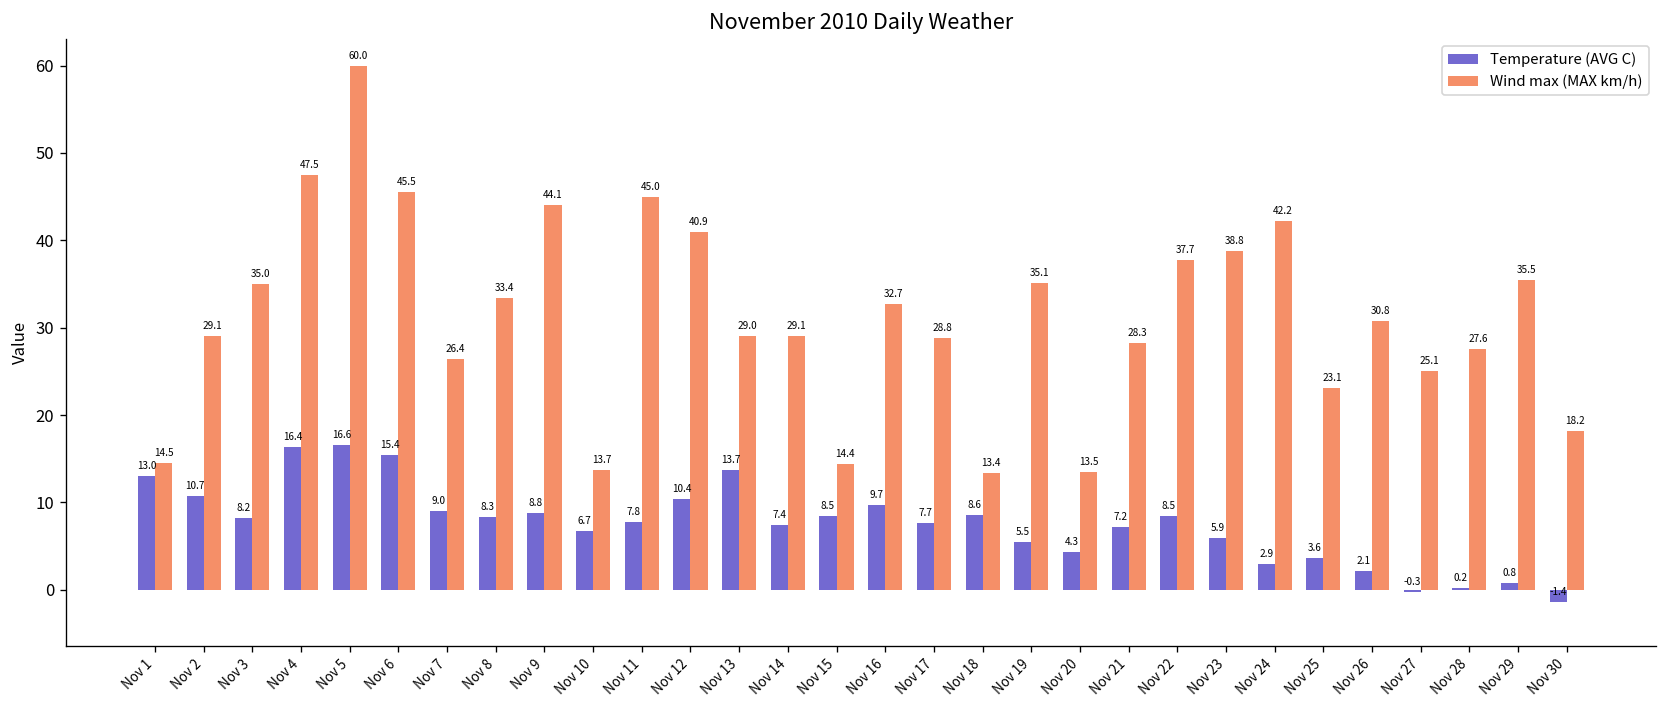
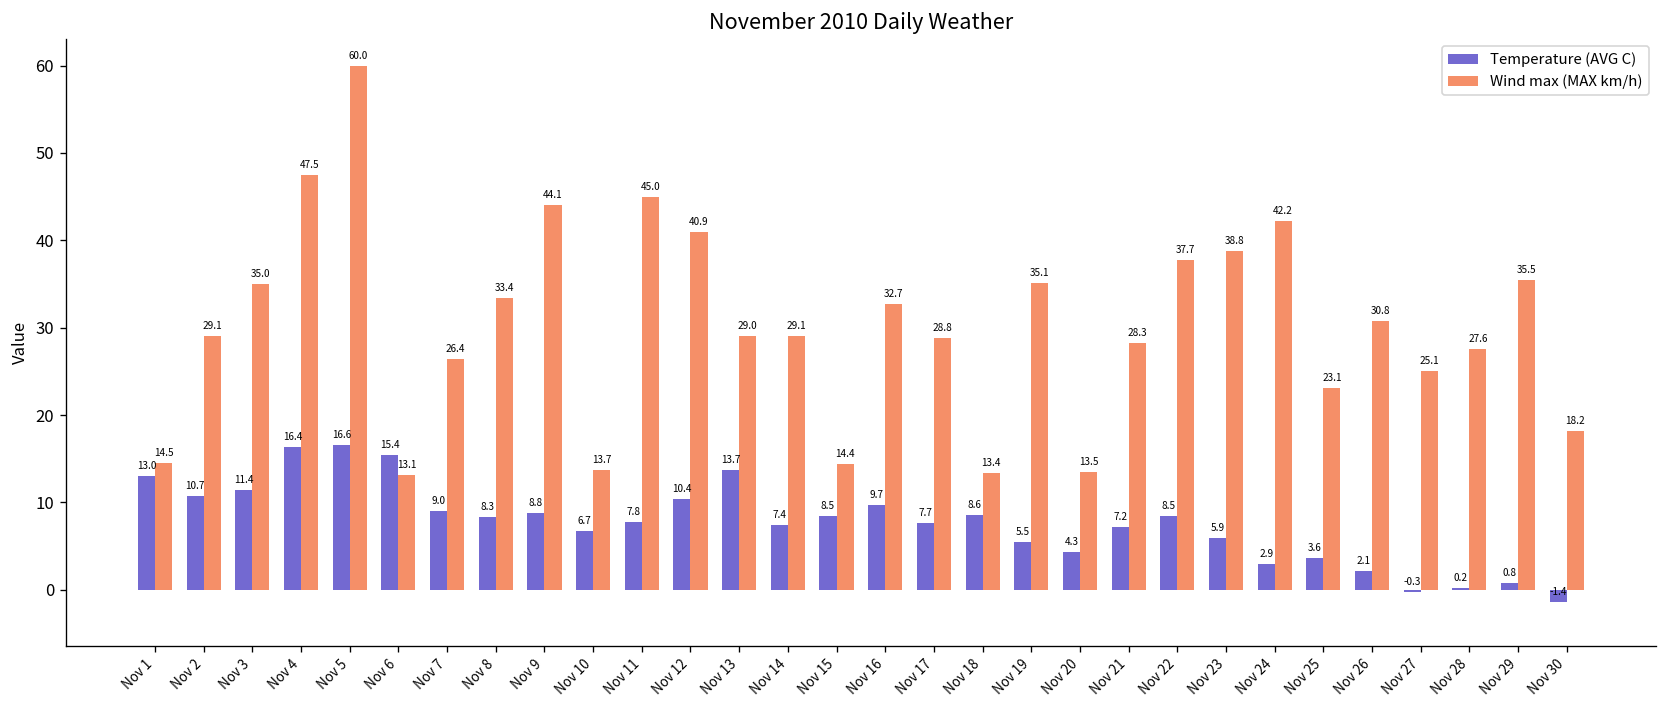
Temperature (AVG C), Nov 3: 8.2 -> 11.4
Wind max (MAX km/h), Nov 6: 45.5 -> 13.1
